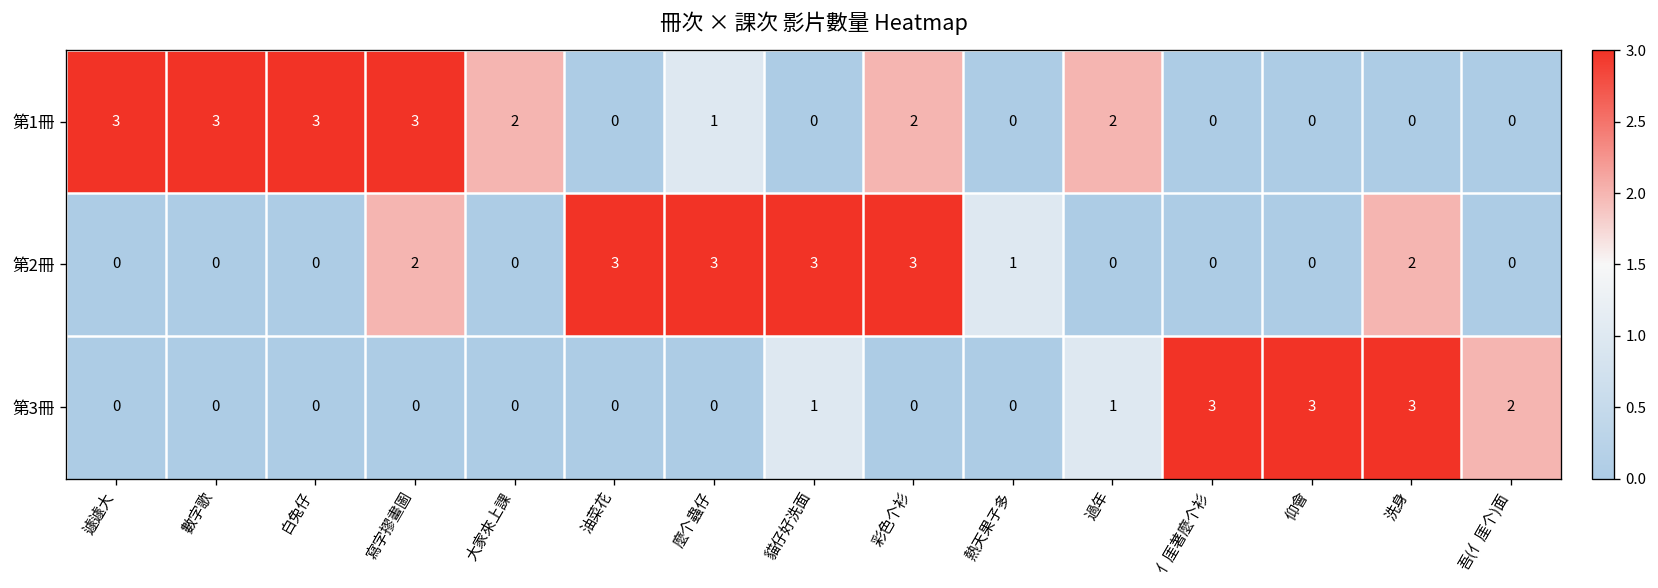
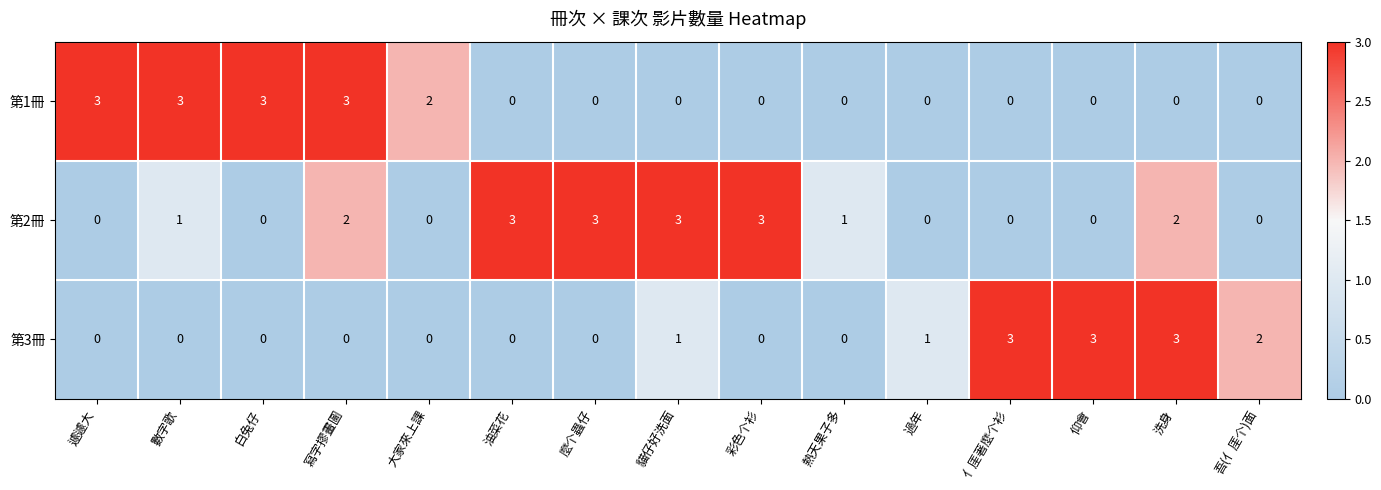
第1冊, 麼个蟲仔: 1 -> 0
第1冊, 彩色个衫: 2 -> 0
第1冊, 過年: 2 -> 0
第2冊, 數字歌: 0 -> 1
